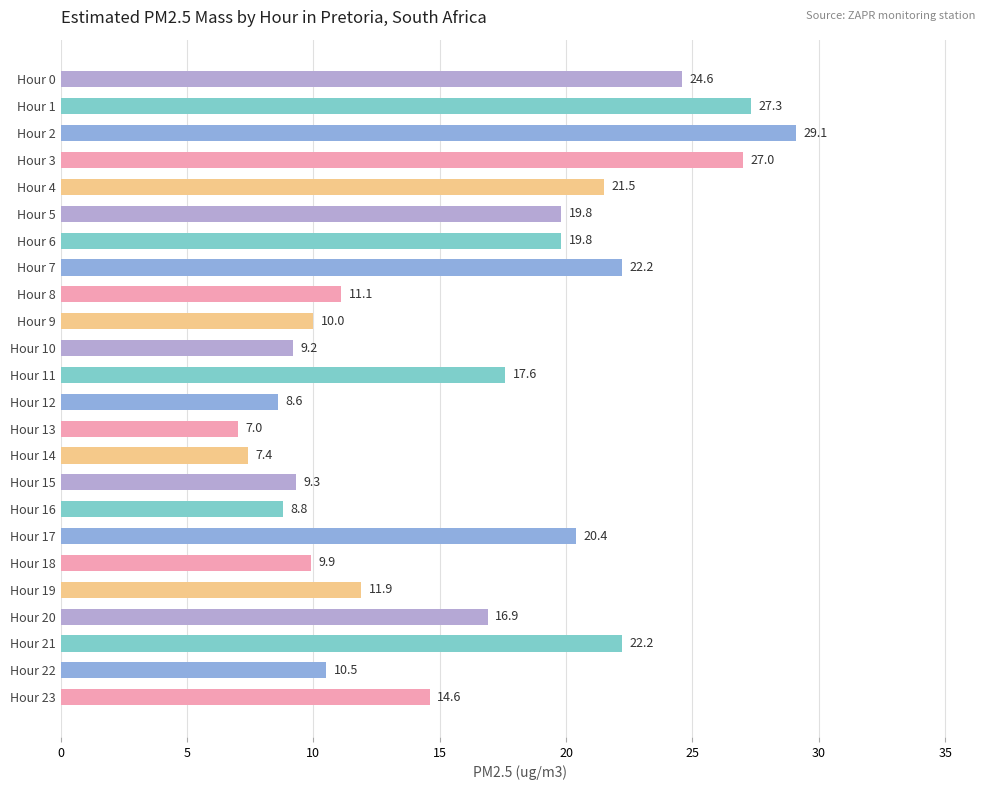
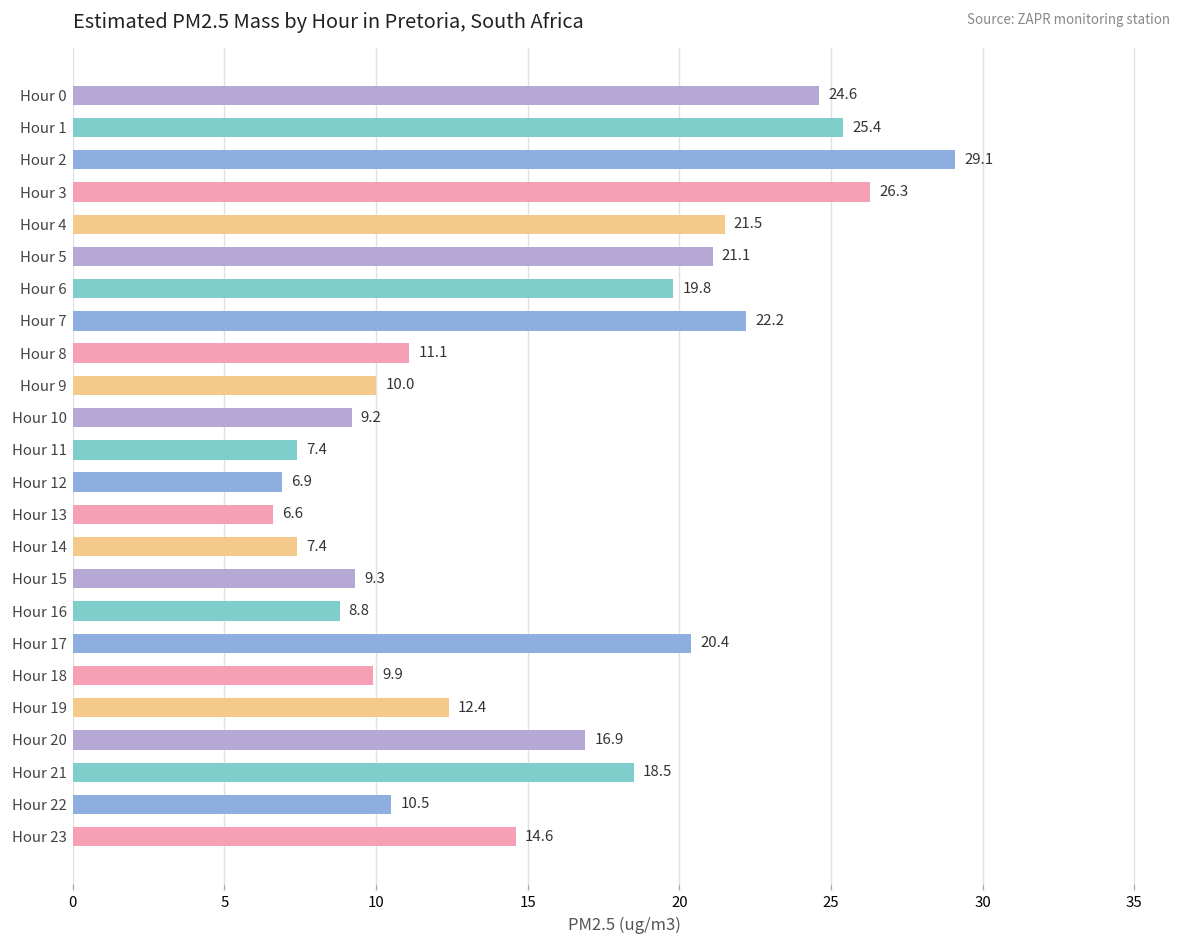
Hour 1: 27.3 -> 25.4
Hour 3: 27.0 -> 26.3
Hour 5: 19.8 -> 21.1
Hour 11: 17.6 -> 7.4
Hour 12: 8.6 -> 6.9
Hour 13: 7.0 -> 6.6
Hour 19: 11.9 -> 12.4
Hour 21: 22.2 -> 18.5
